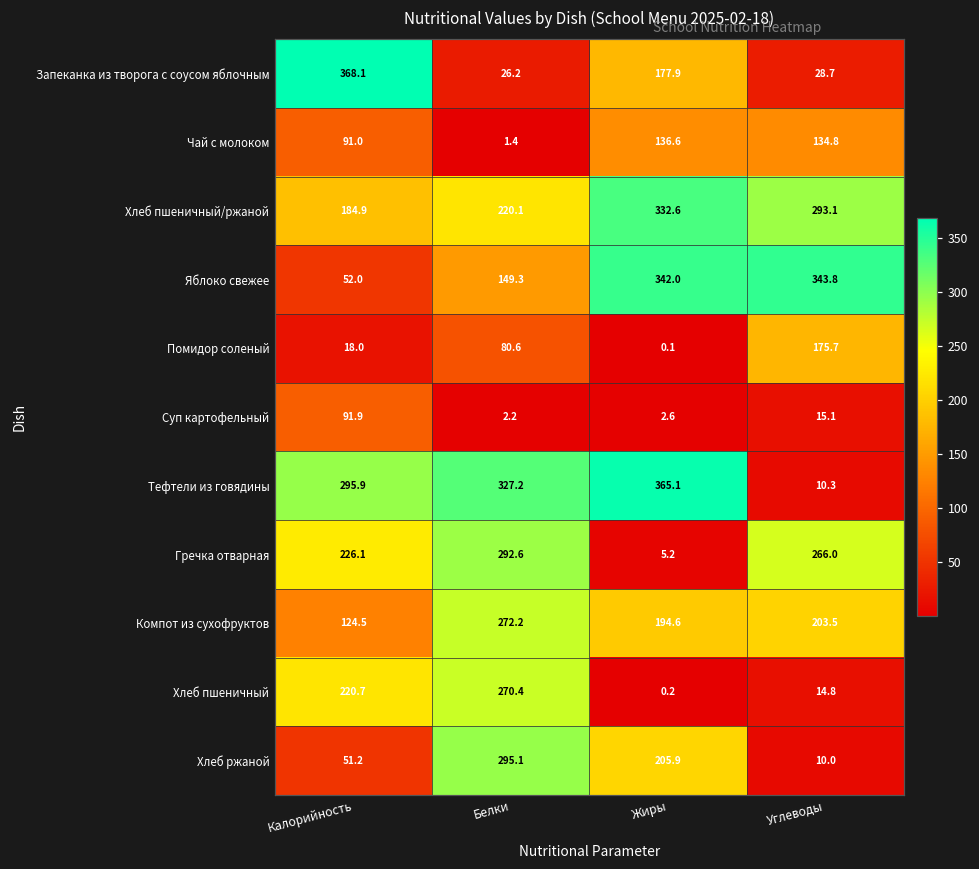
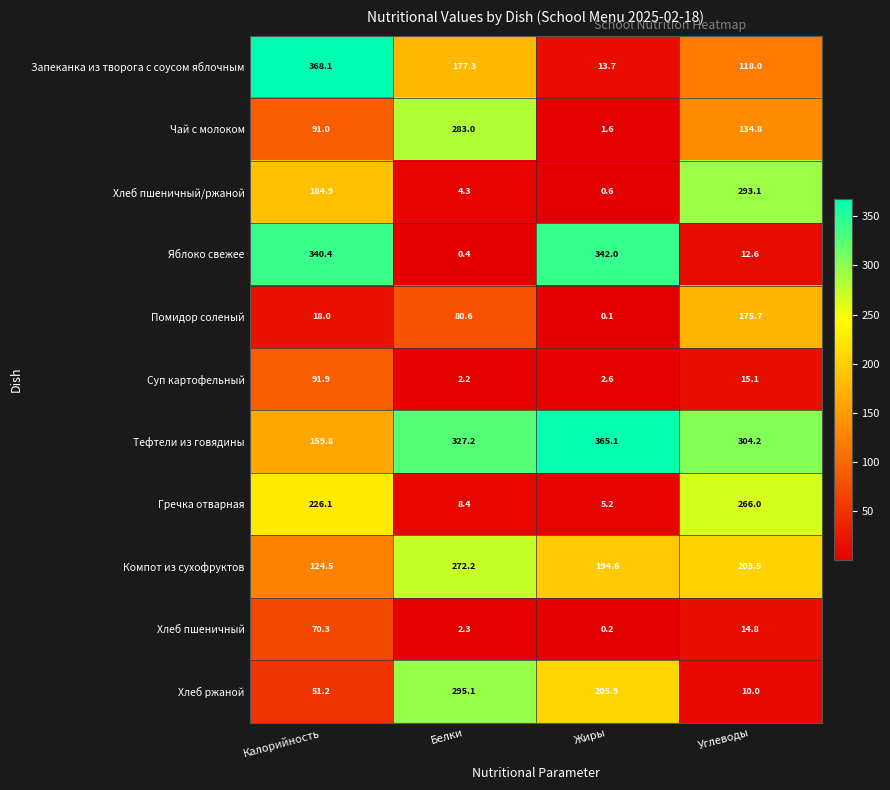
Запеканка из творога с соусом яблочным, Белки: 26.2 -> 177.3
Запеканка из творога с соусом яблочным, Жиры: 177.9 -> 13.7
Запеканка из творога с соусом яблочным, Углеводы: 28.7 -> 118.0
Чай с молоком, Белки: 1.4 -> 283.0
Чай с молоком, Жиры: 136.6 -> 1.6
Хлеб пшеничный/ржаной, Белки: 220.1 -> 4.3
Хлеб пшеничный/ржаной, Жиры: 332.6 -> 0.6
Яблоко свежее, Калорийность: 52.0 -> 340.4
Яблоко свежее, Белки: 149.3 -> 0.4
Яблоко свежее, Углеводы: 343.8 -> 12.6
Тефтели из говядины, Калорийность: 295.9 -> 159.8
Тефтели из говядины, Углеводы: 10.3 -> 304.2
Гречка отварная, Белки: 292.6 -> 8.4
Хлеб пшеничный, Калорийность: 220.7 -> 70.3
Хлеб пшеничный, Белки: 270.4 -> 2.3
